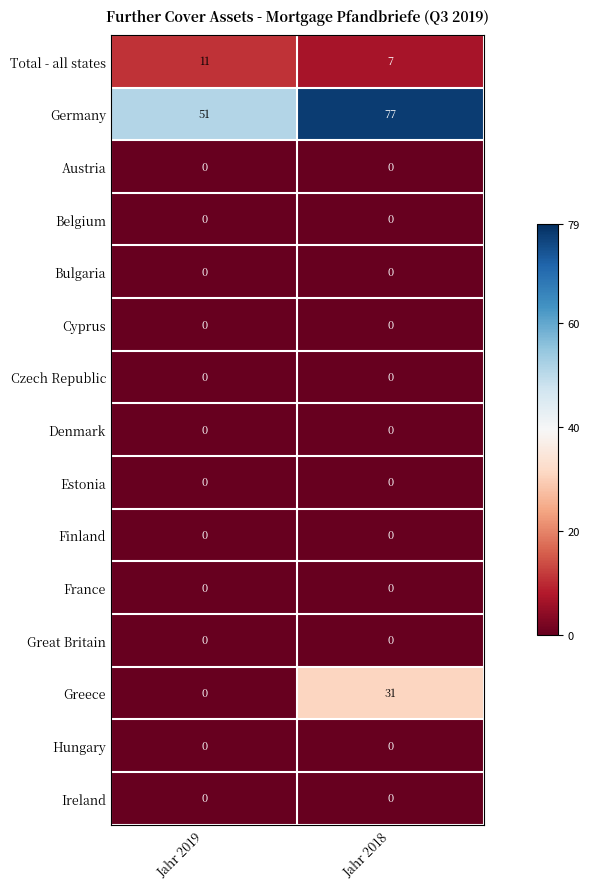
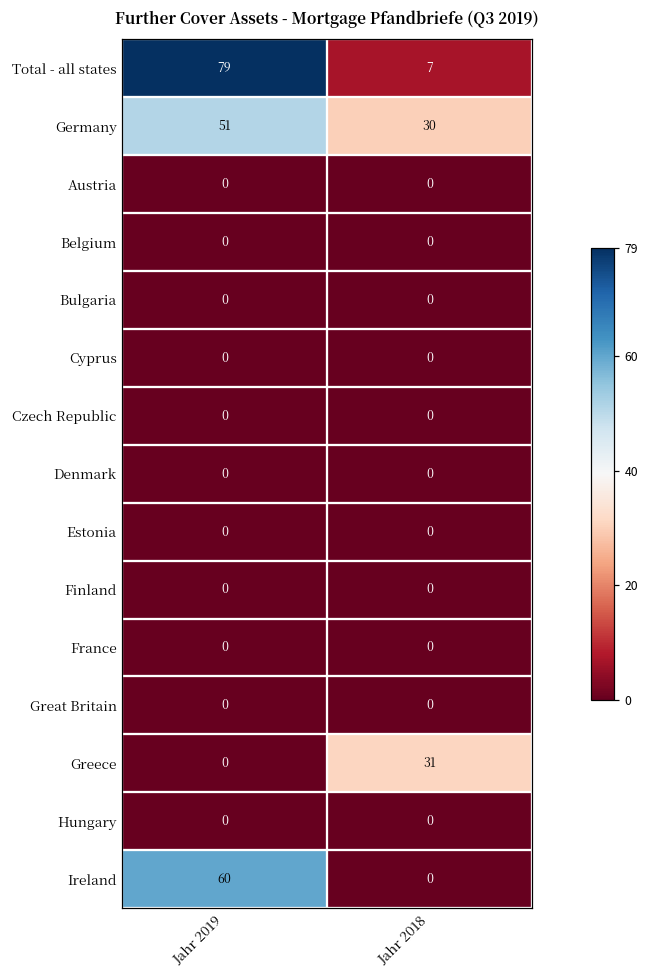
Total - all states, Jahr 2019: 11 -> 79
Germany, Jahr 2018: 77 -> 30
Ireland, Jahr 2019: 0 -> 60
